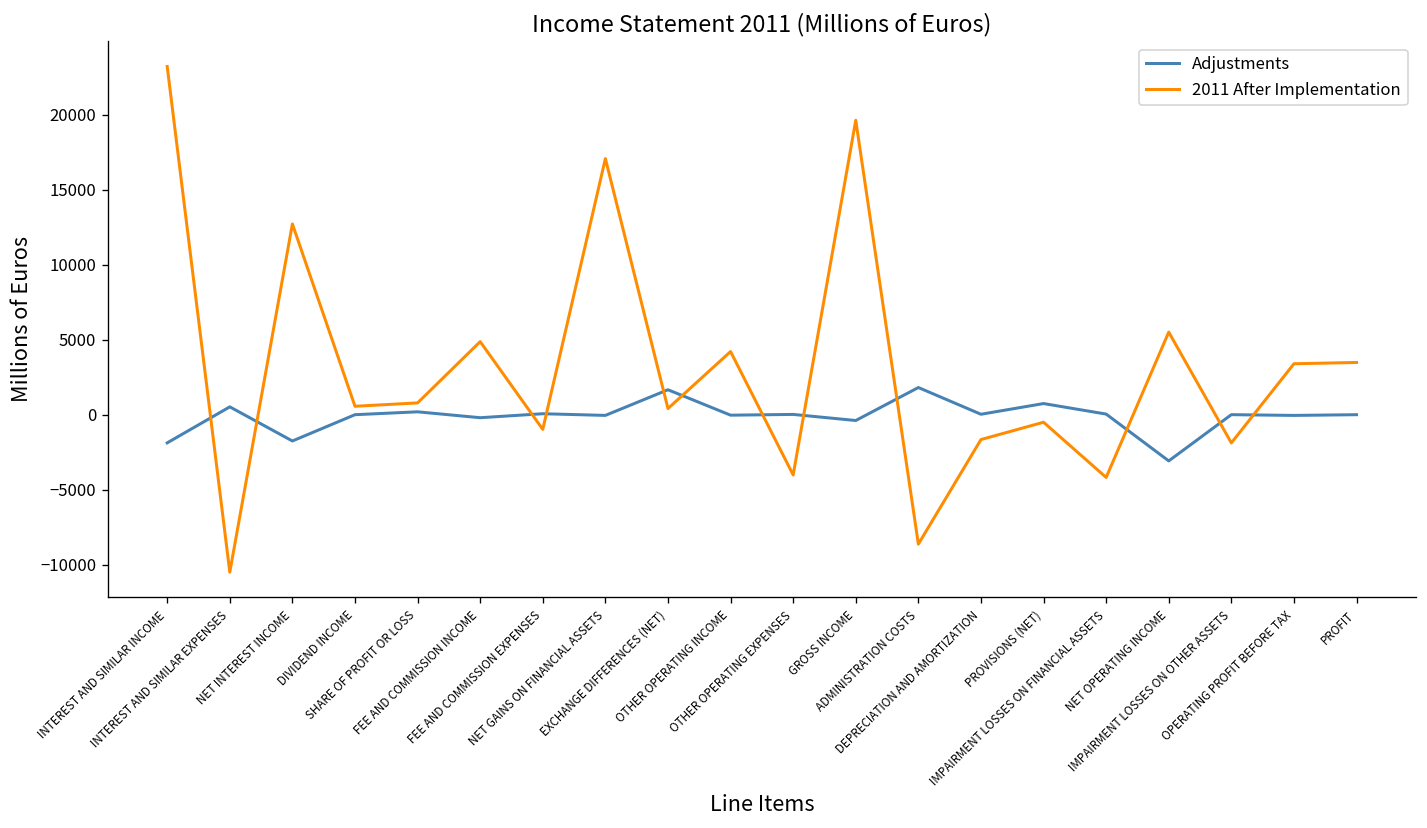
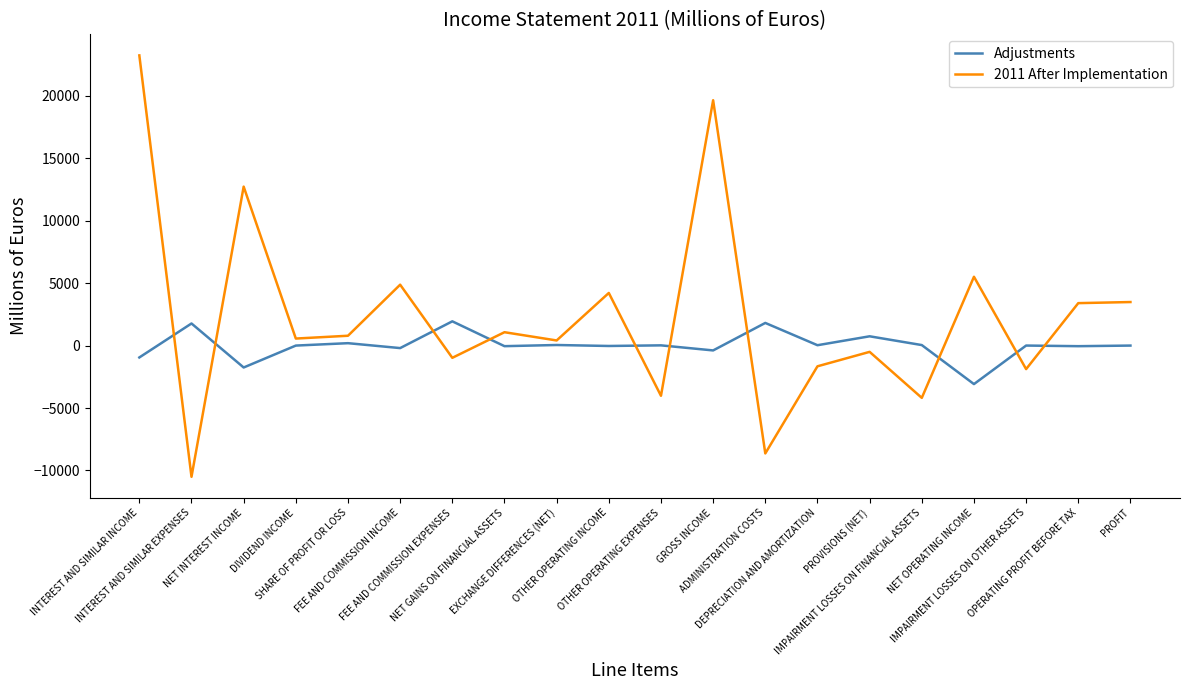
Adjustments, INTEREST AND SIMILAR INCOME: -1900 -> -1000
Adjustments, INTEREST AND SIMILAR EXPENSES: 500 -> 1800
Adjustments, FEE AND COMMISSION EXPENSES: 100 -> 1900
2011 After Implementation, NET GAINS ON FINANCIAL ASSETS: 17100 -> 1100
Adjustments, EXCHANGE DIFFERENCES (NET): 1700 -> 0
